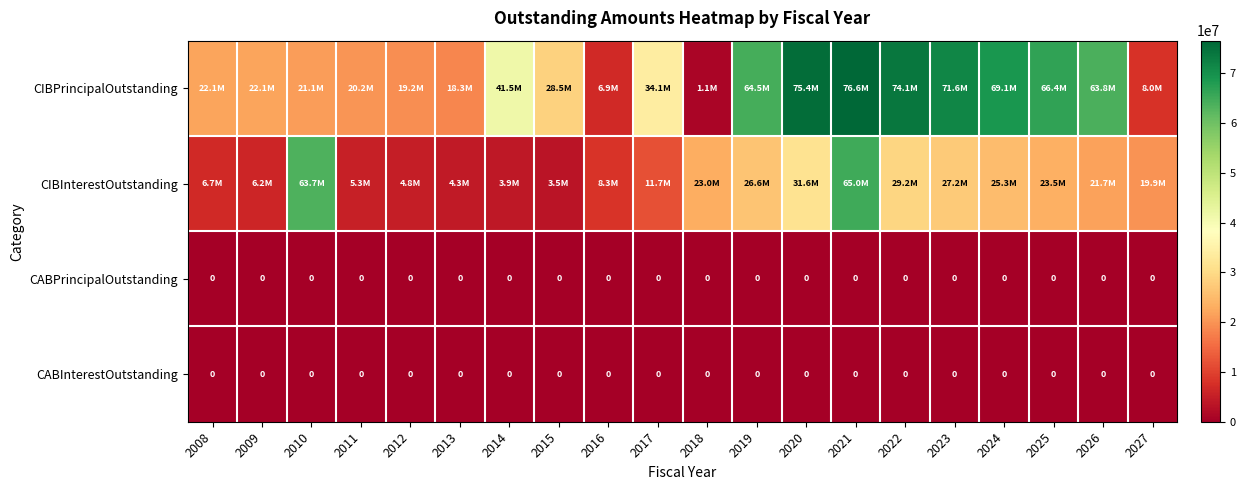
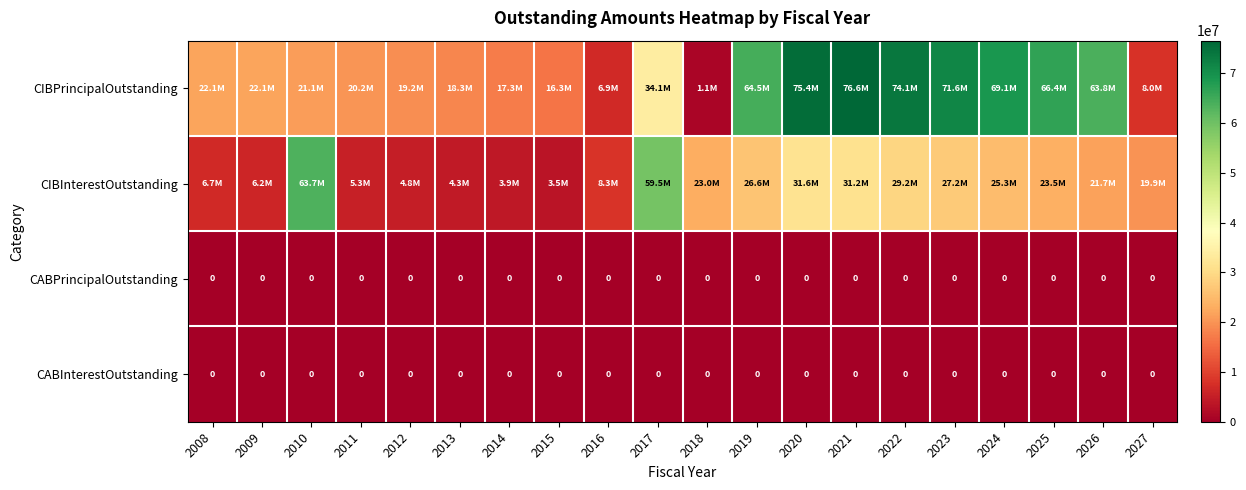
CIBPrincipalOutstanding, 2014: 41.5M -> 17.3M
CIBPrincipalOutstanding, 2015: 28.5M -> 16.3M
CIBInterestOutstanding, 2017: 11.7M -> 59.5M
CIBInterestOutstanding, 2021: 65.0M -> 31.2M
